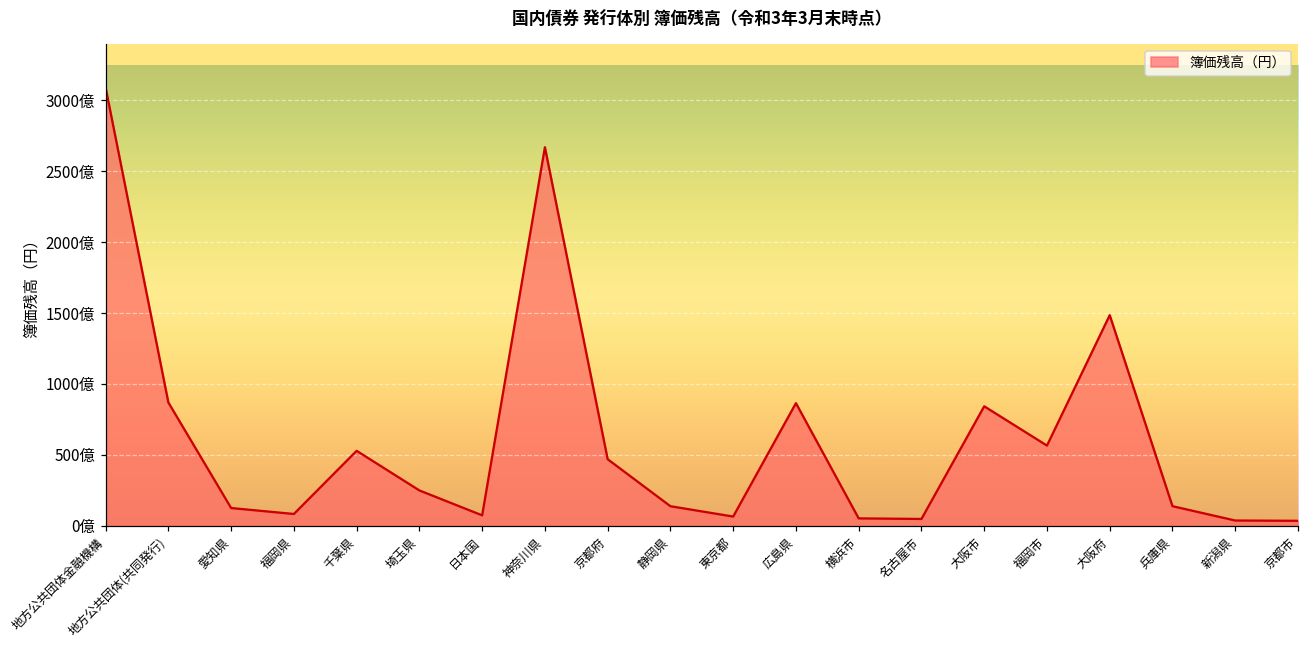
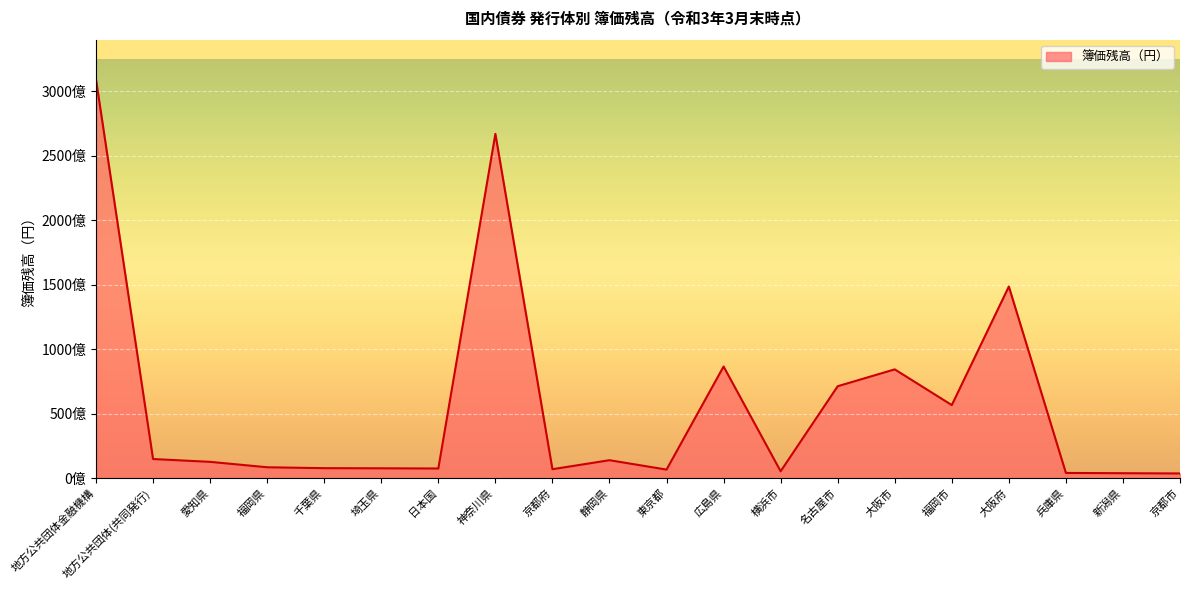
地方公共団体(共同発行): 870億 -> 150億
千葉県: 530億 -> 80億
埼玉県: 250億 -> 80億
京都府: 470億 -> 70億
名古屋市: 50億 -> 710億
兵庫県: 140億 -> 40億
